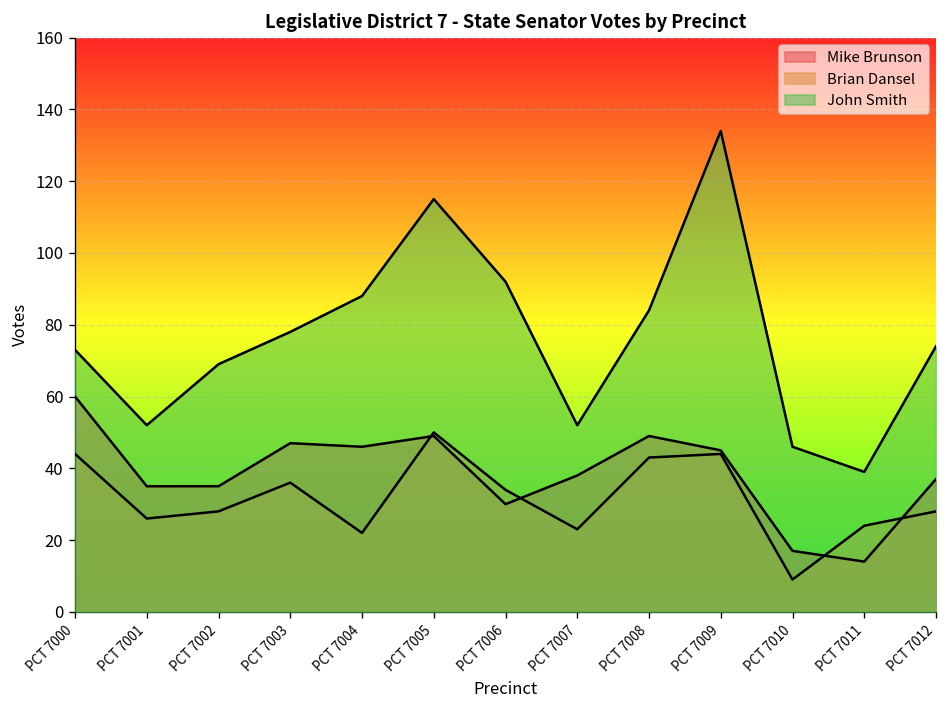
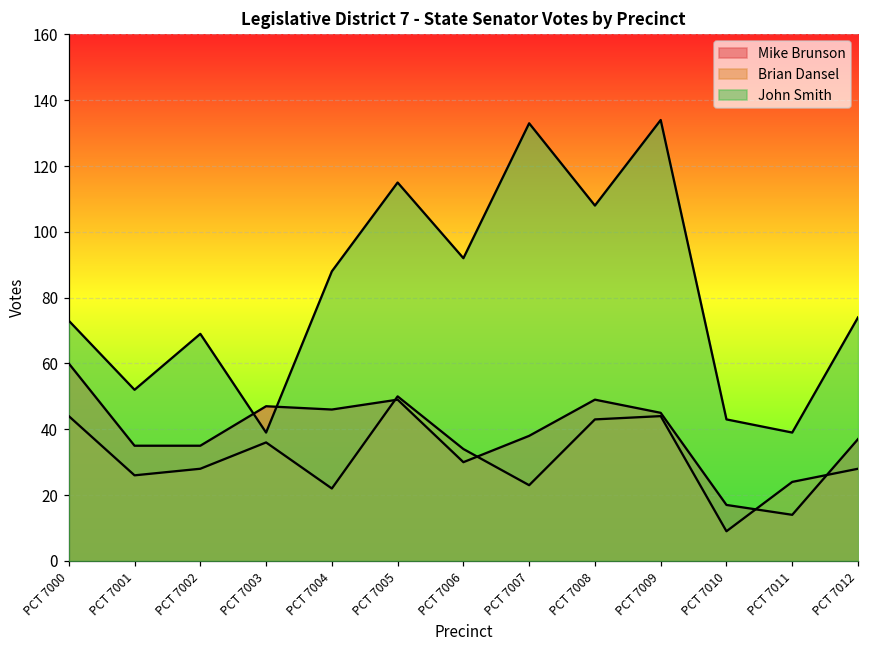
John Smith, PCT 7003: 78 -> 39
John Smith, PCT 7007: 52 -> 133
John Smith, PCT 7008: 84 -> 108
John Smith, PCT 7010: 46 -> 43
